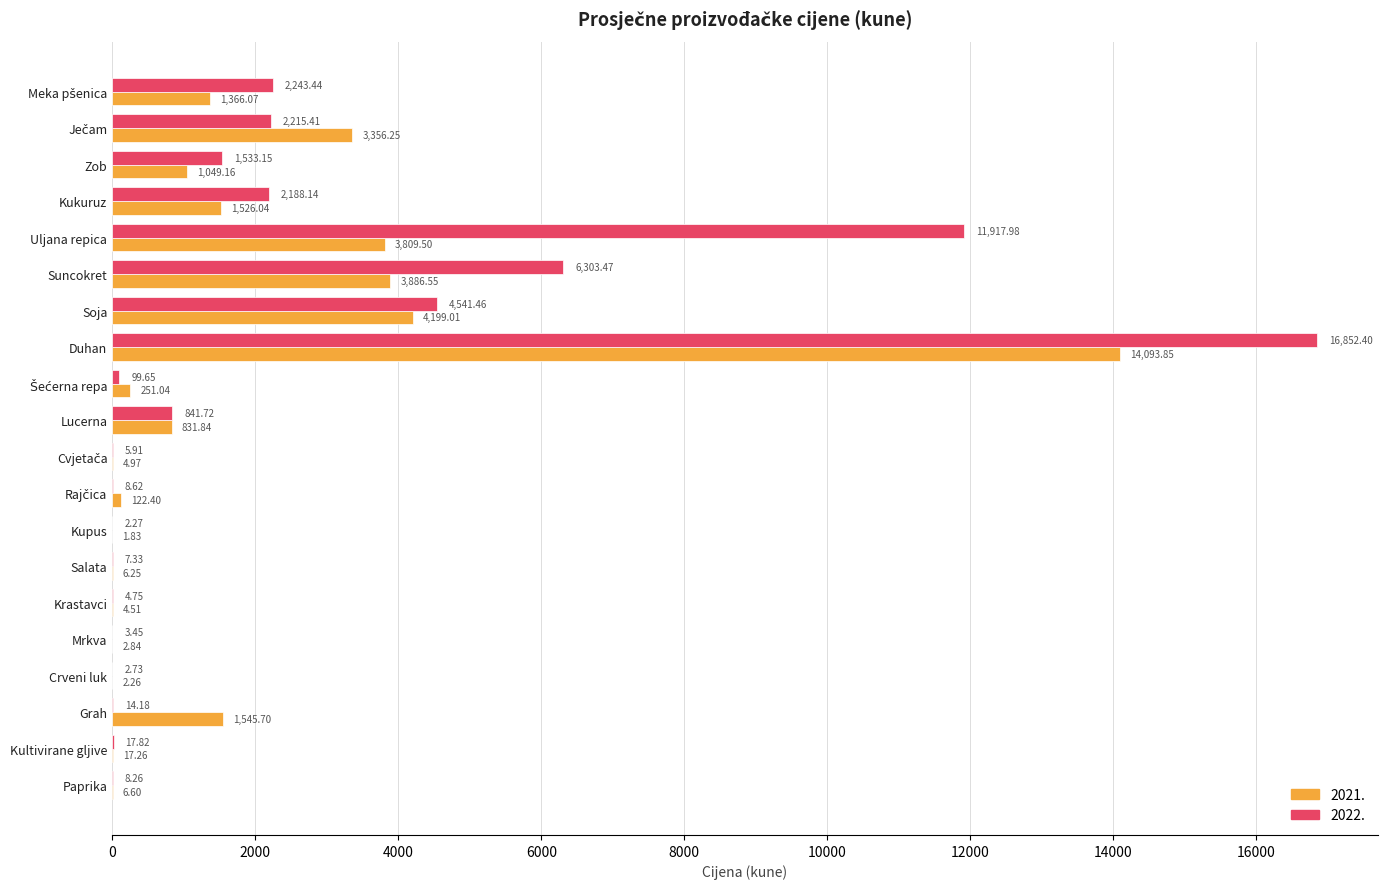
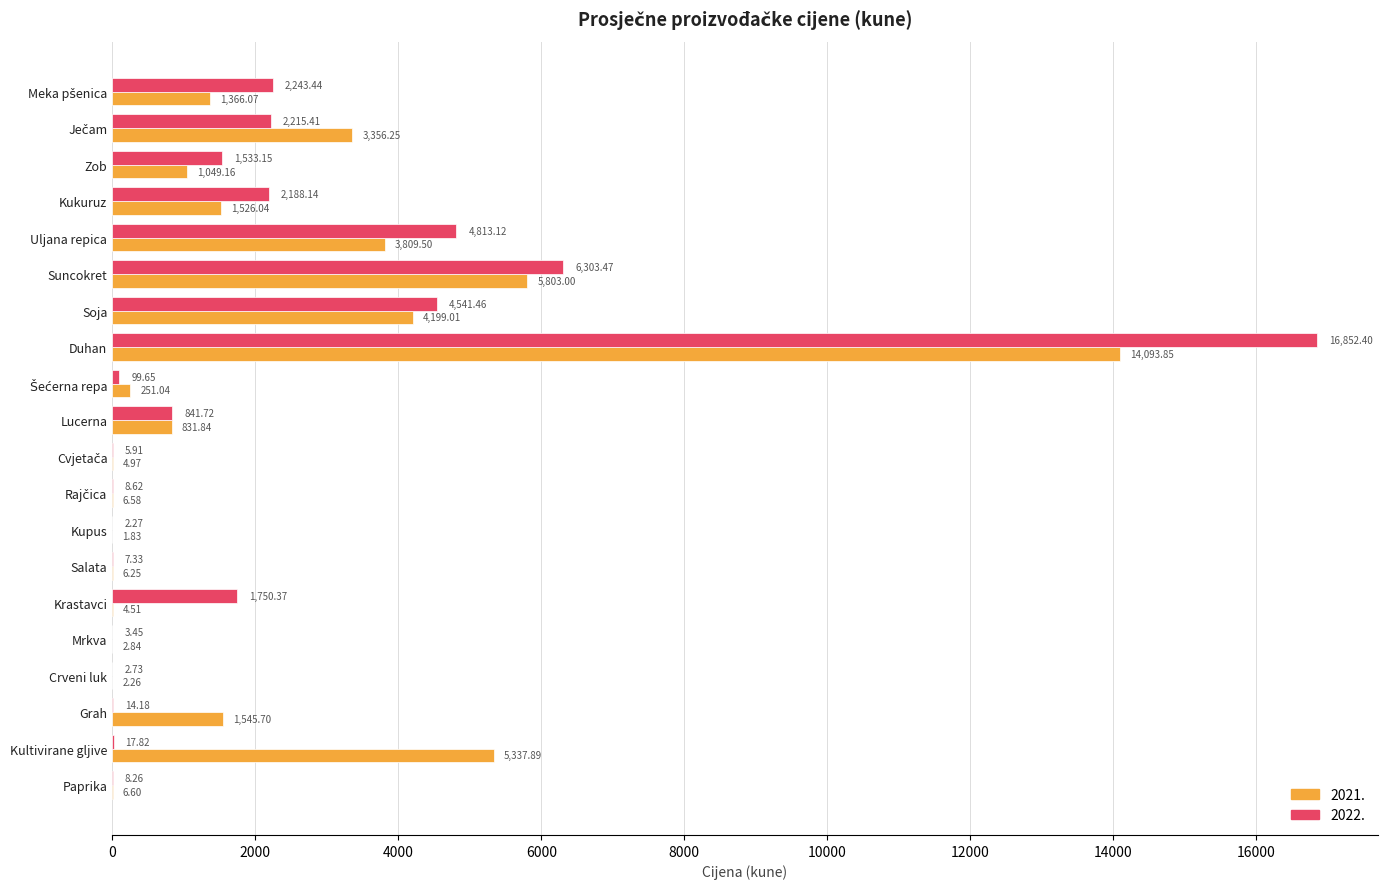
2022., Uljana repica: 11,917.98 -> 4,813.12
2021., Suncokret: 3,886.55 -> 5,803.00
2021., Rajčica: 122.40 -> 6.58
2022., Krastavci: 4.75 -> 1,750.37
2021., Kultivirane gljive: 17.26 -> 5,337.89
